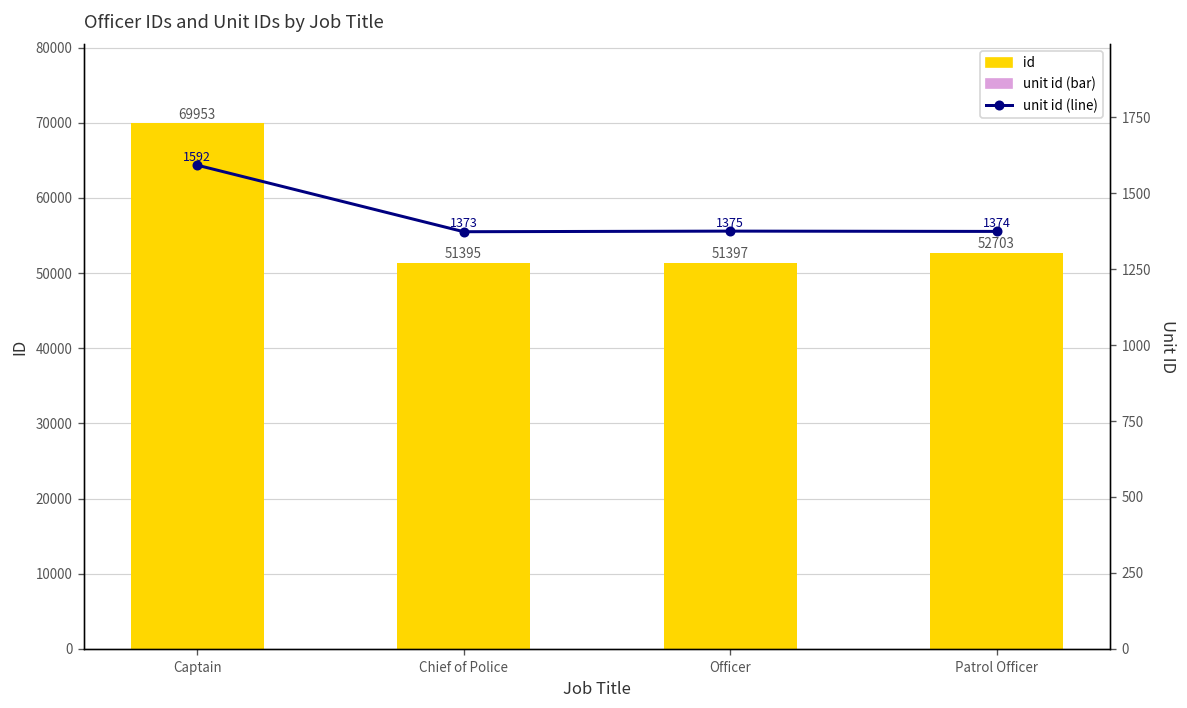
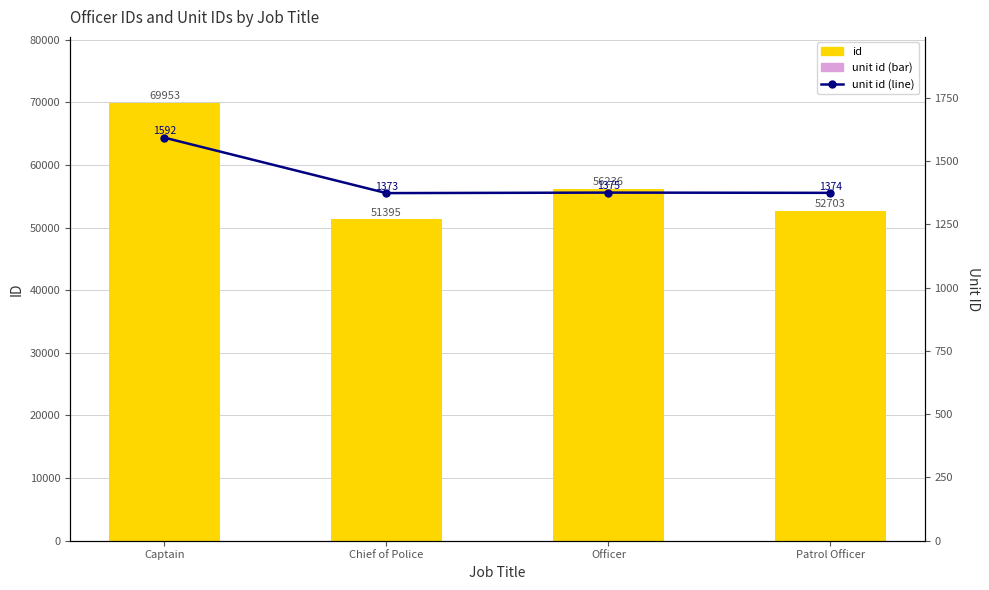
id, Officer: 51397 -> 56236
